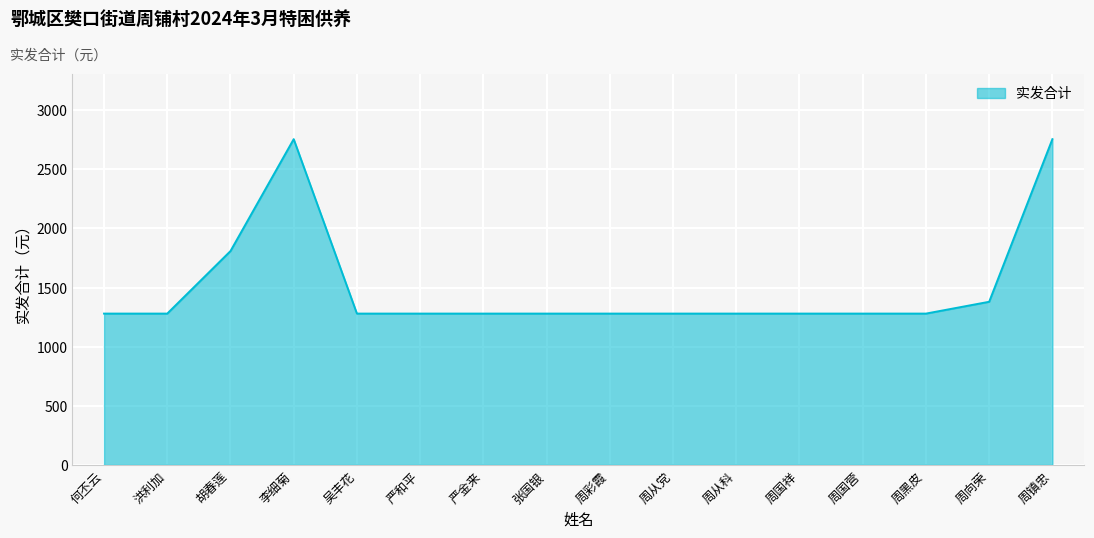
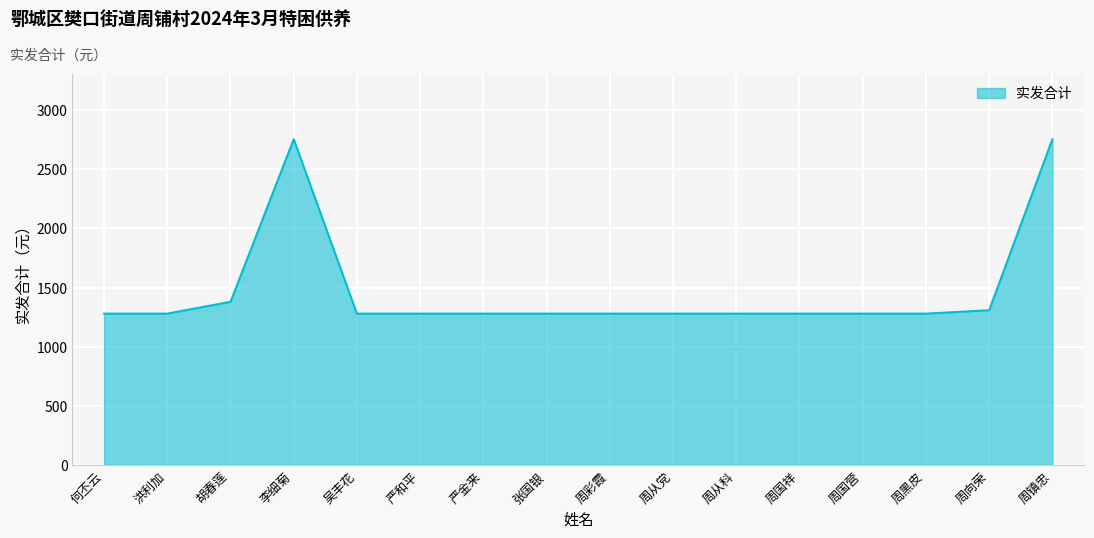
胡春莲: 1810 -> 1380
周向荣: 1380 -> 1310
